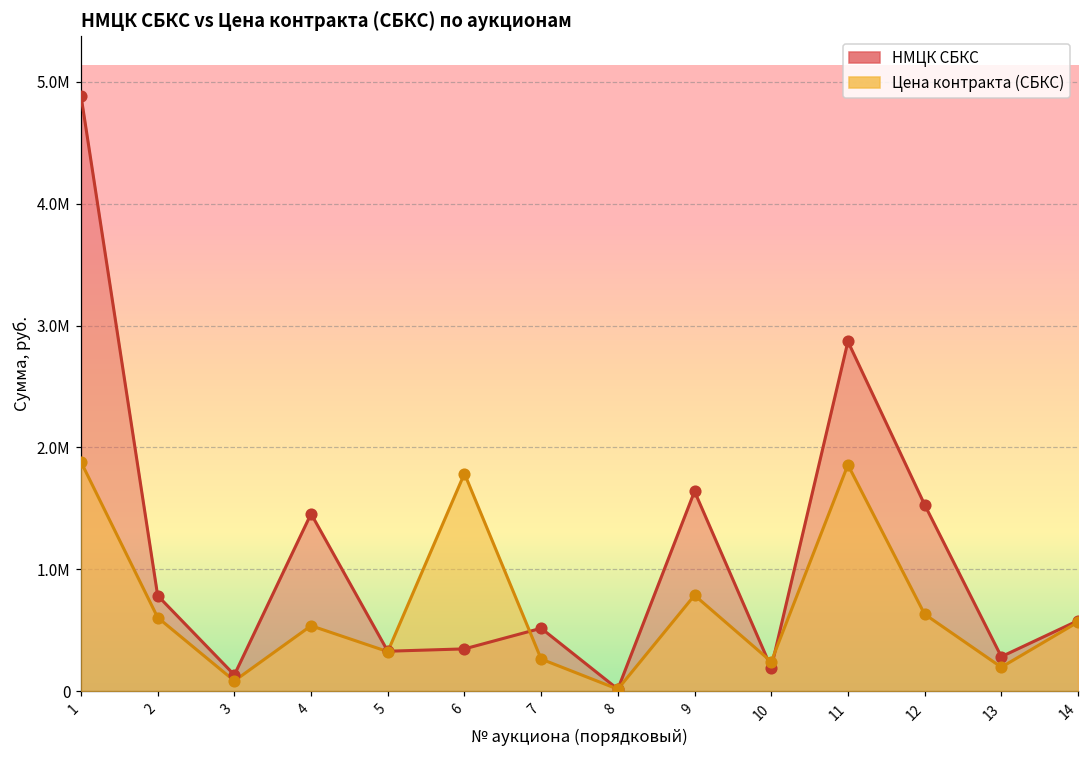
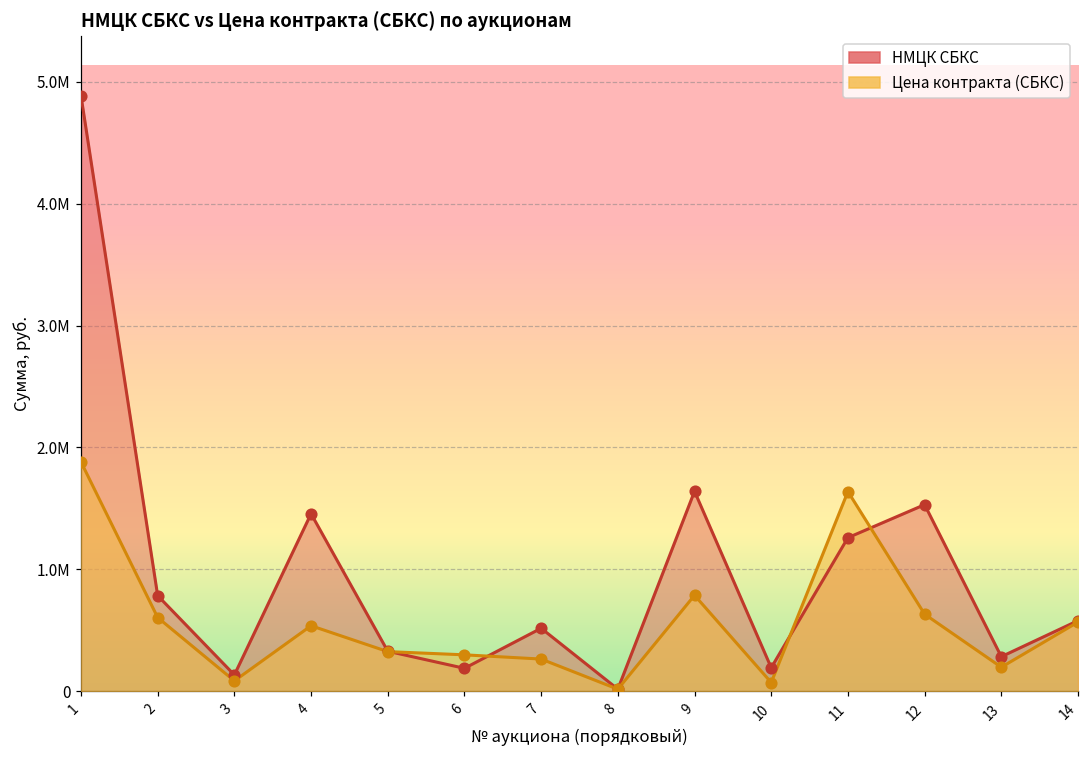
НМЦК СБКС, 6: 350000 -> 190000
Цена контракта (СБКС), 6: 1790000 -> 300000
Цена контракта (СБКС), 10: 240000 -> 70000
НМЦК СБКС, 11: 2870000 -> 1260000
Цена контракта (СБКС), 11: 1860000 -> 1640000
